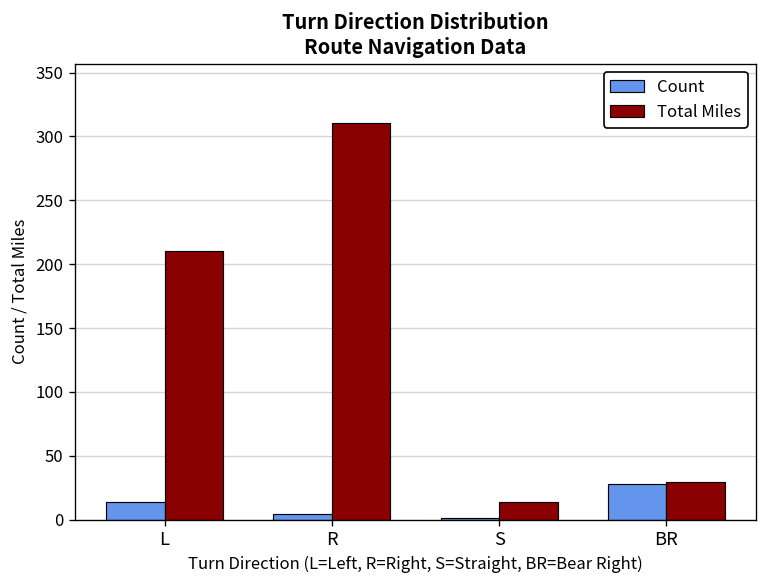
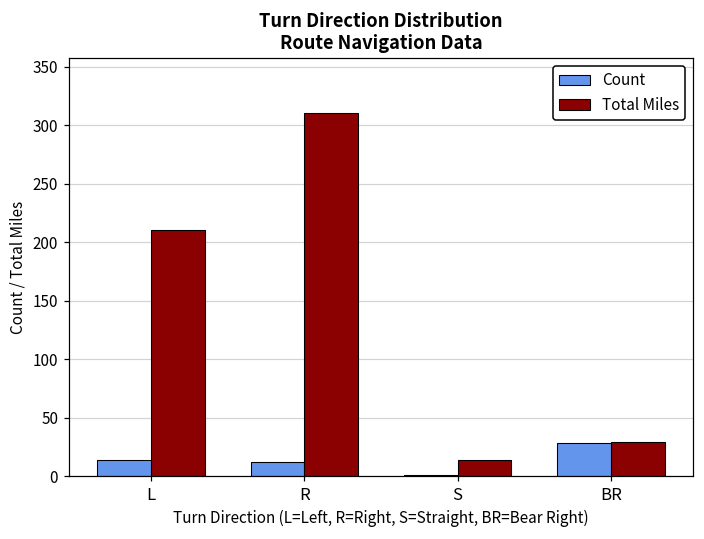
Count, R: 4 -> 12
